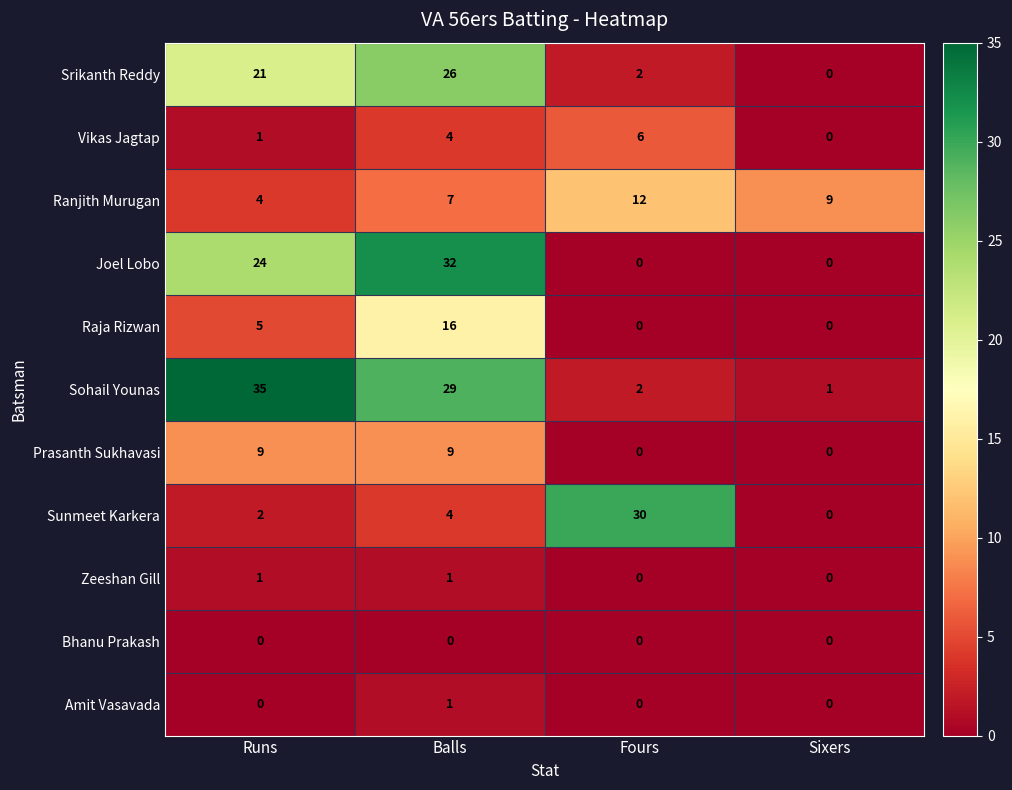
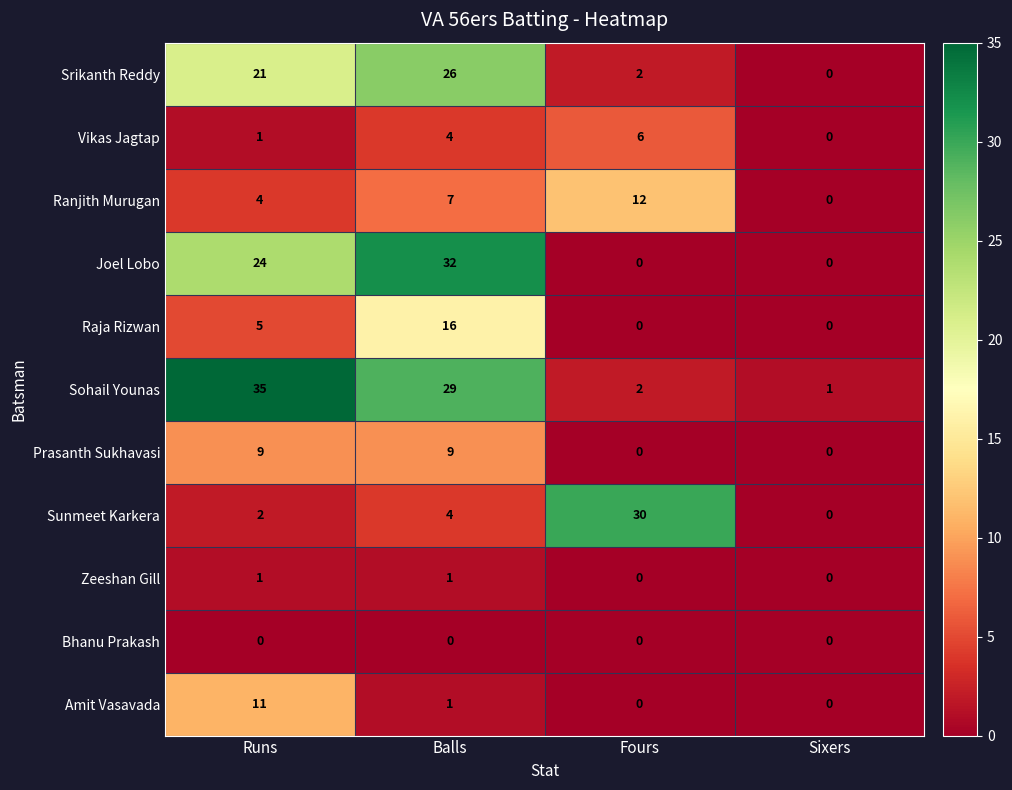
Ranjith Murugan, Sixers: 9 -> 0
Amit Vasavada, Runs: 0 -> 11
